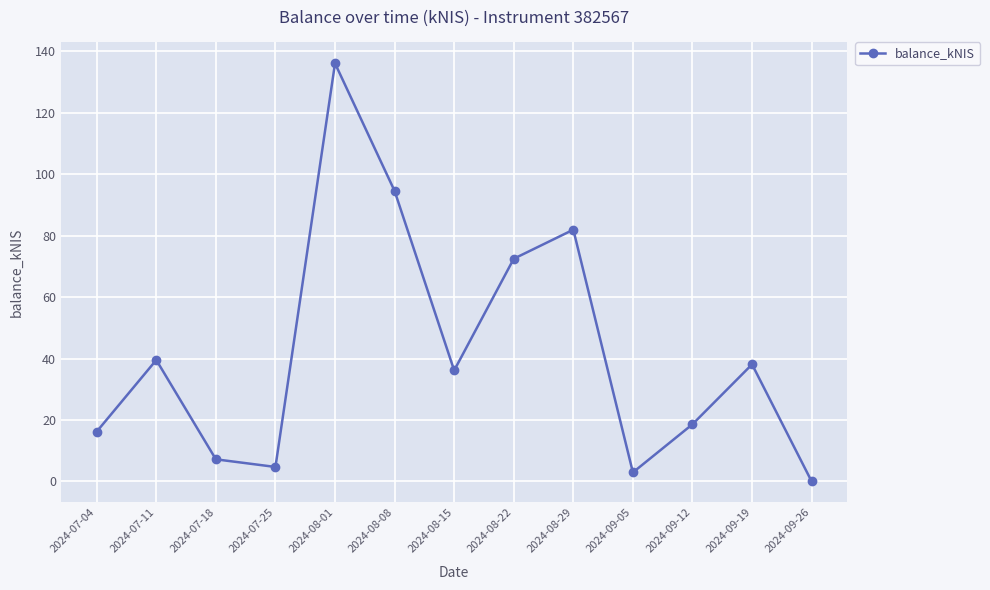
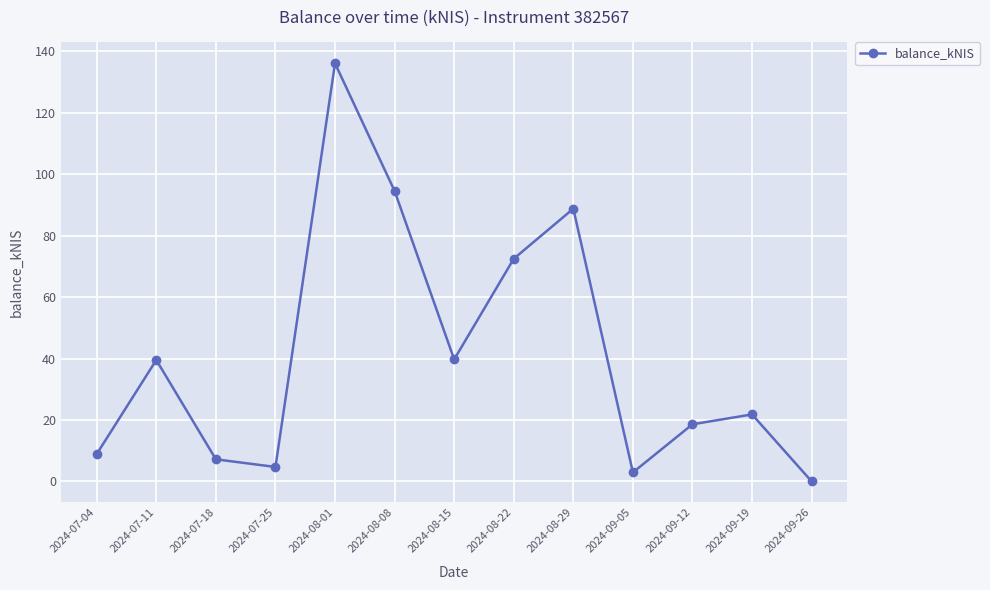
2024-07-04: 16 -> 9
2024-08-15: 36 -> 40
2024-08-29: 82 -> 89
2024-09-19: 38 -> 22
